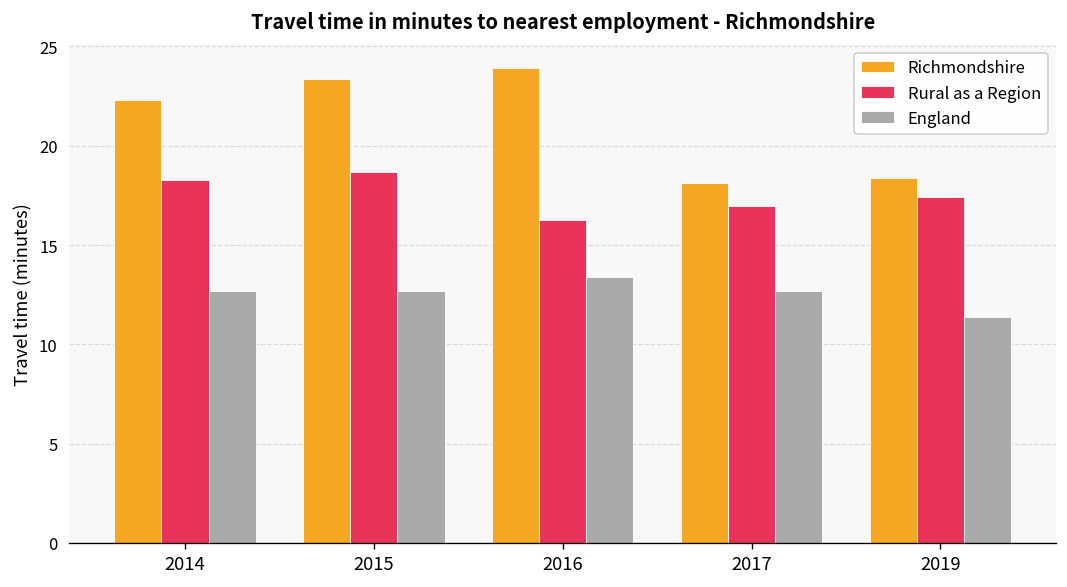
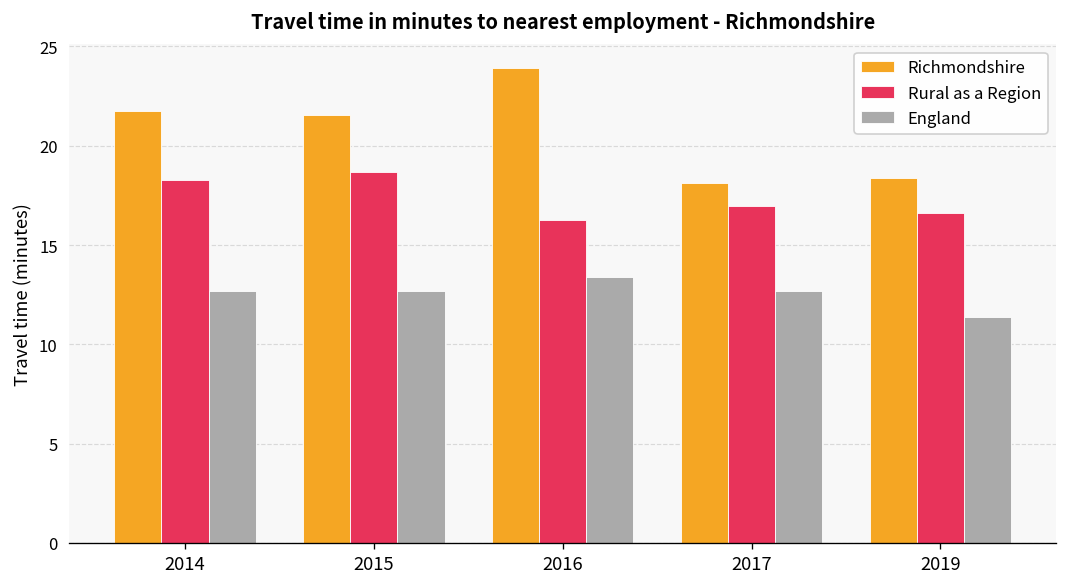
Richmondshire, 2014: 22.3 -> 21.7
Richmondshire, 2015: 23.4 -> 21.6
Rural as a Region, 2019: 17.4 -> 16.6
